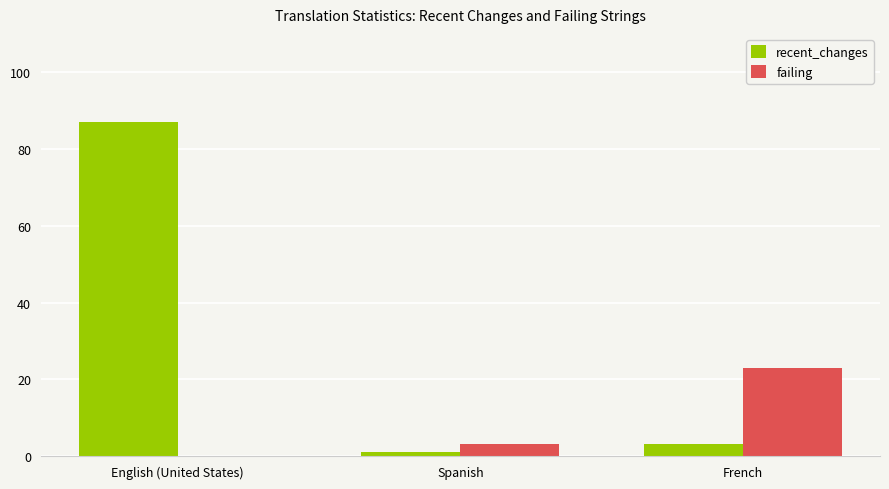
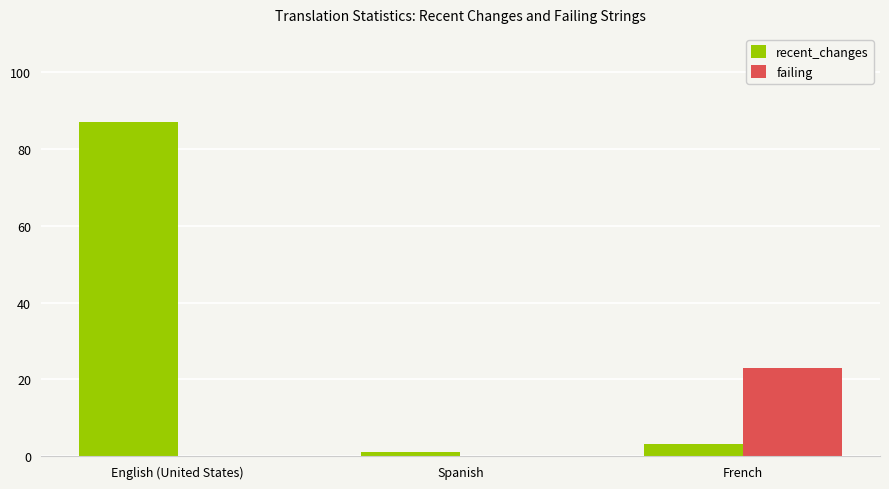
failing, Spanish: 3 -> 0
